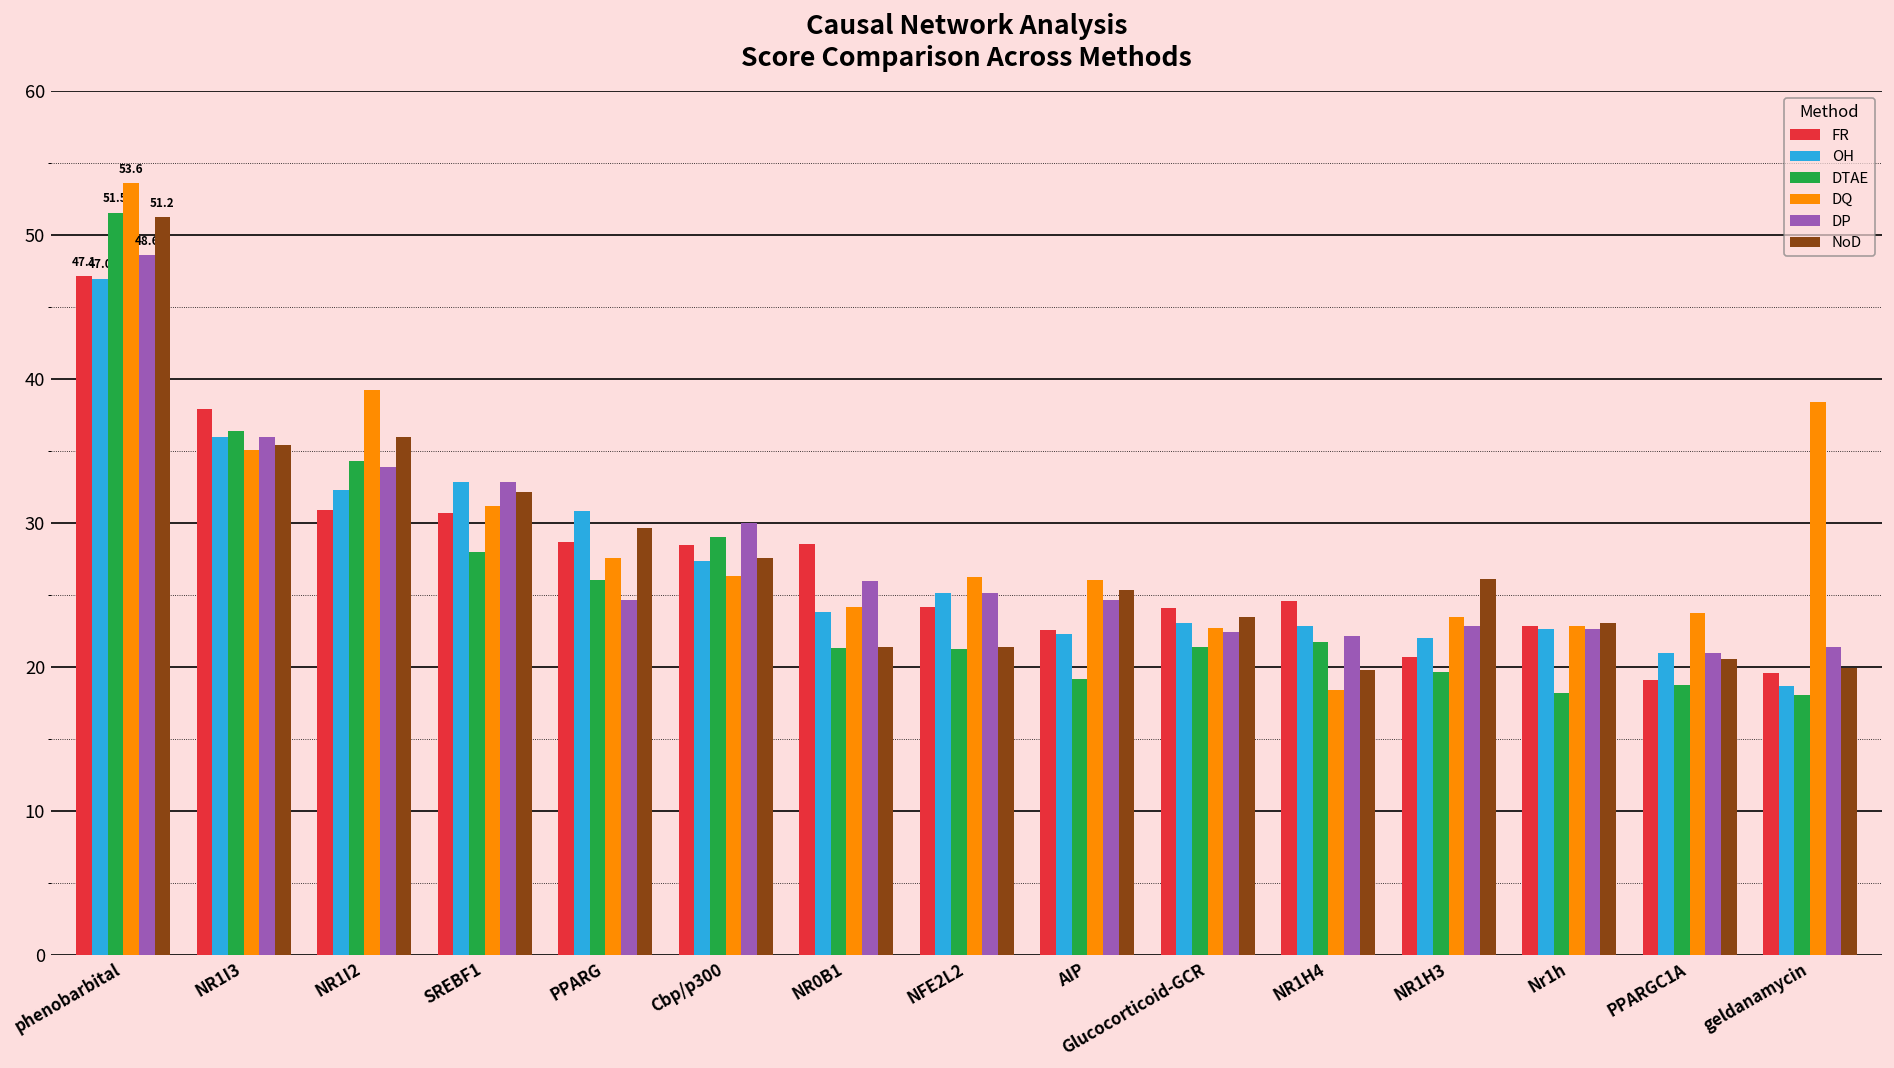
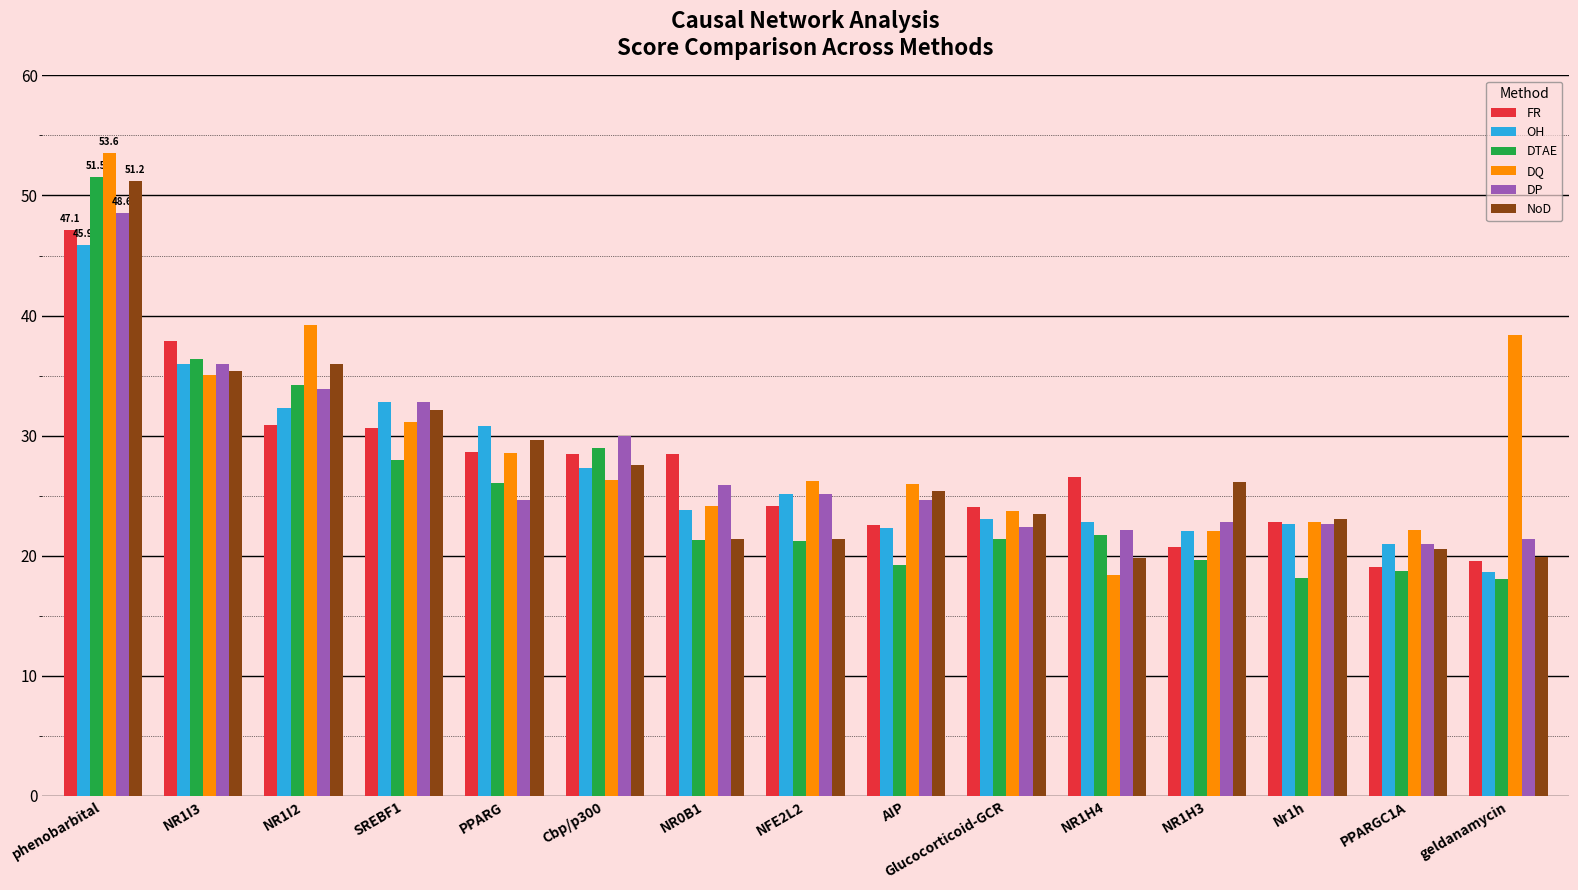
OH, phenobarbital: 47.0 -> 45.9
DQ, PPARG: 27.5 -> 28.5
DQ, Glucocorticoid-GCR: 22.7 -> 23.8
FR, NR1H4: 24.5 -> 26.6
DQ, NR1H3: 23.5 -> 22.0
DQ, PPARGC1A: 23.7 -> 22.2
